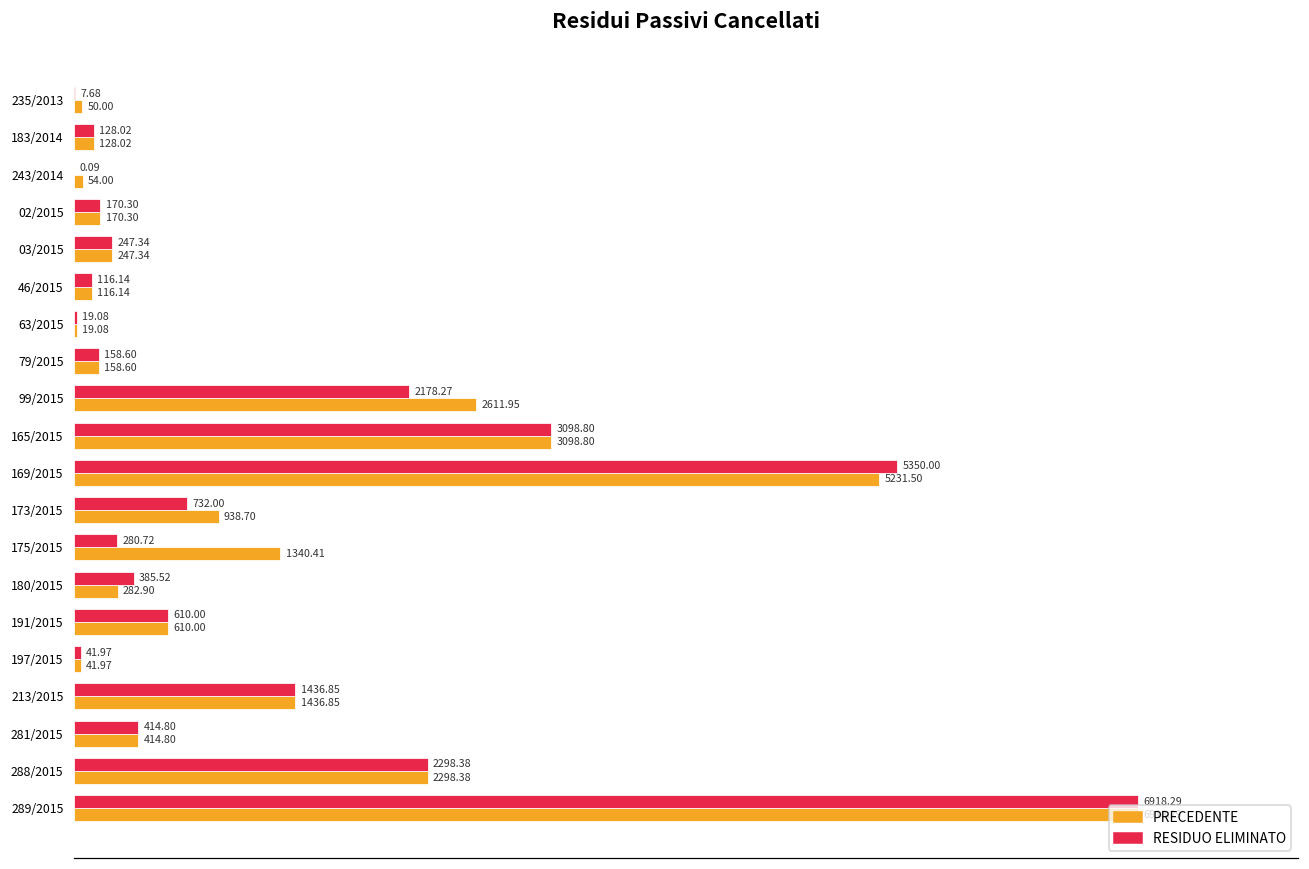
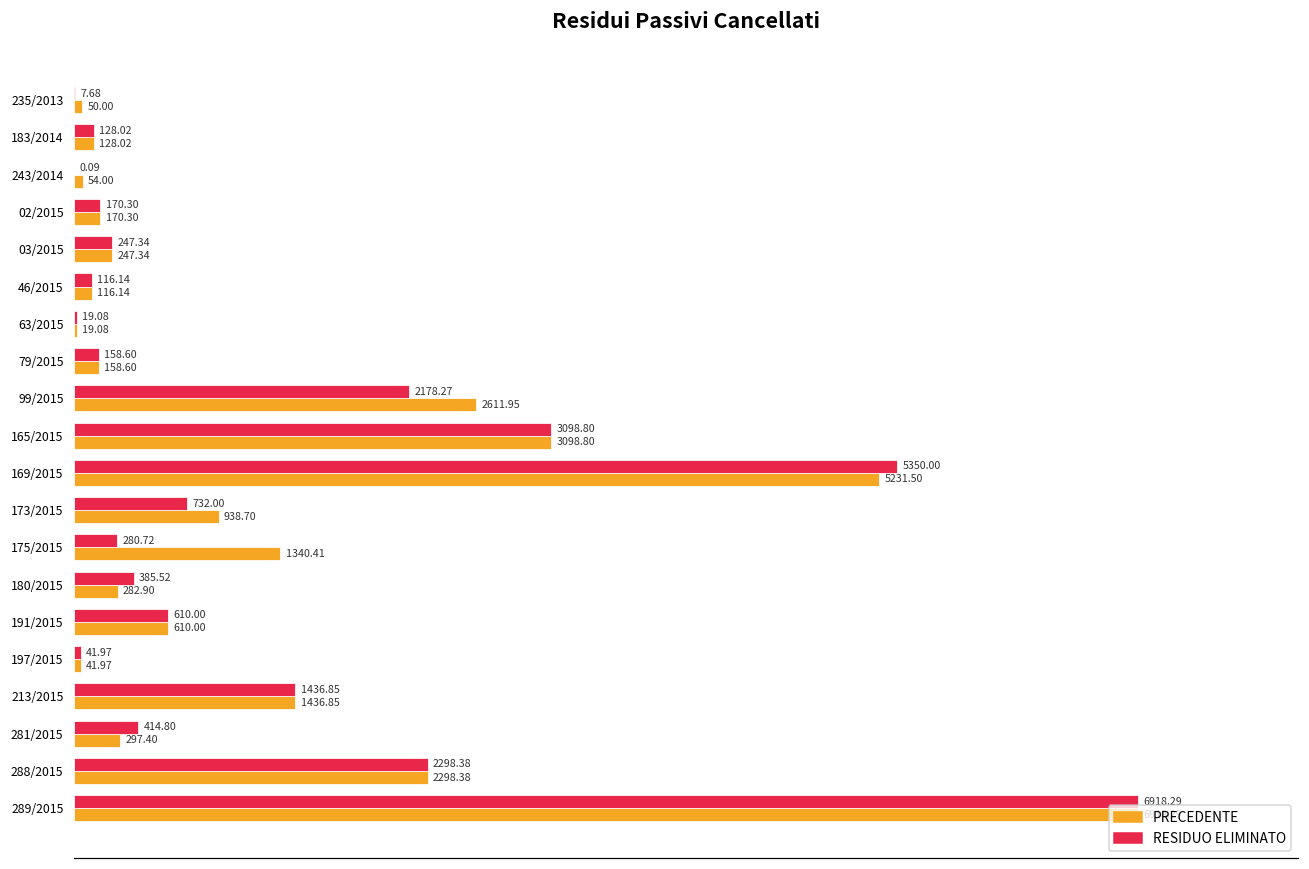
PRECEDENTE, 281/2015: 414.80 -> 297.40
